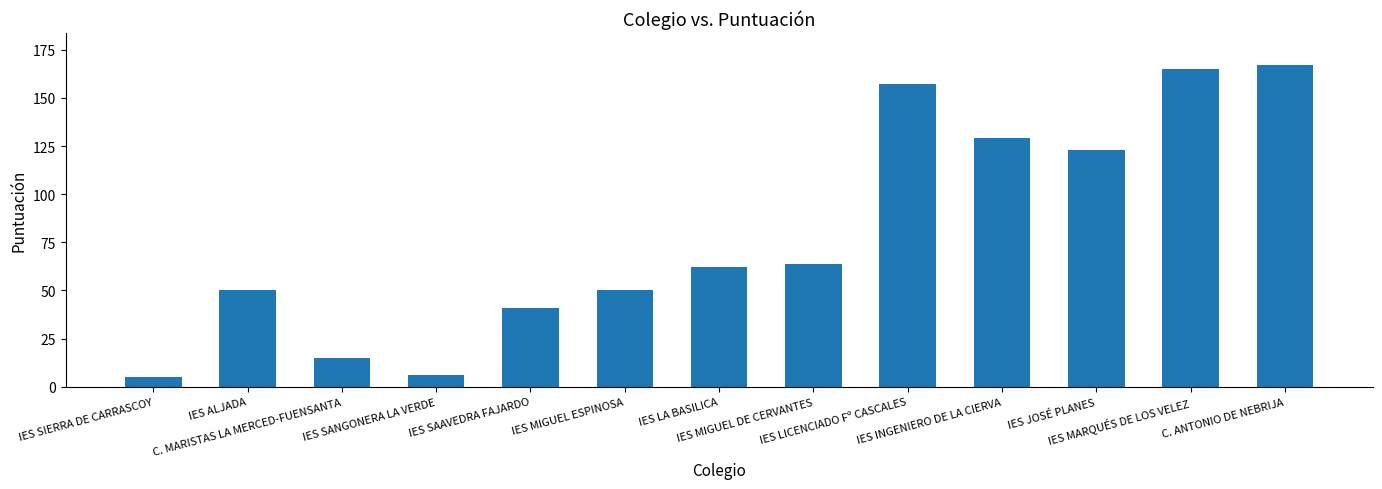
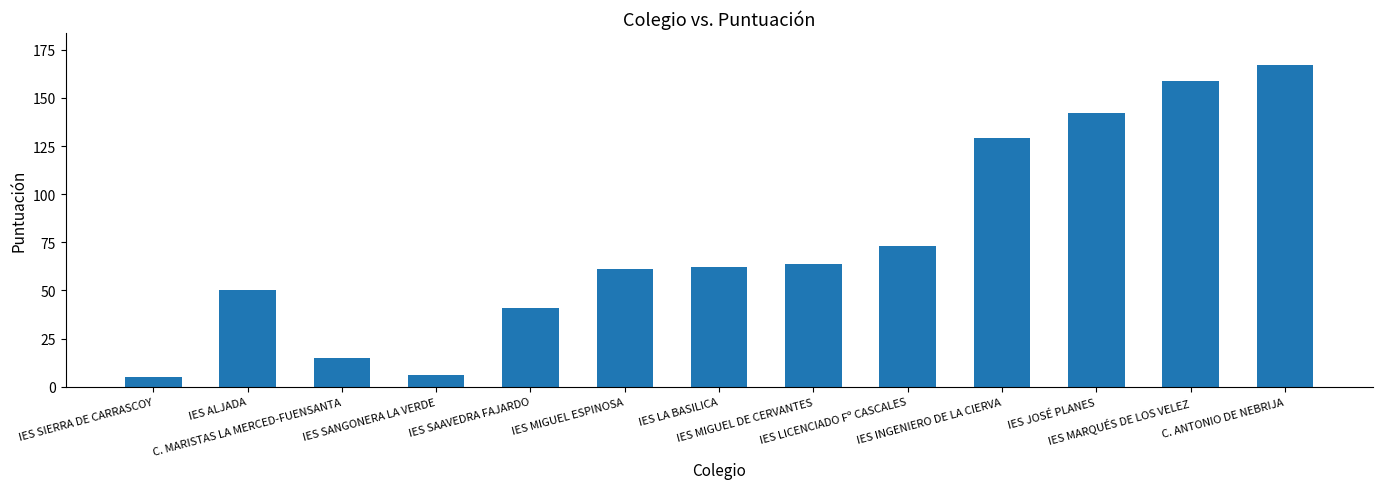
IES MIGUEL ESPINOSA: 50 -> 61
IES LICENCIADO Fº CASCALES: 157 -> 73
IES JOSÉ PLANES: 123 -> 142
IES MARQUÉS DE LOS VELEZ: 165 -> 159
